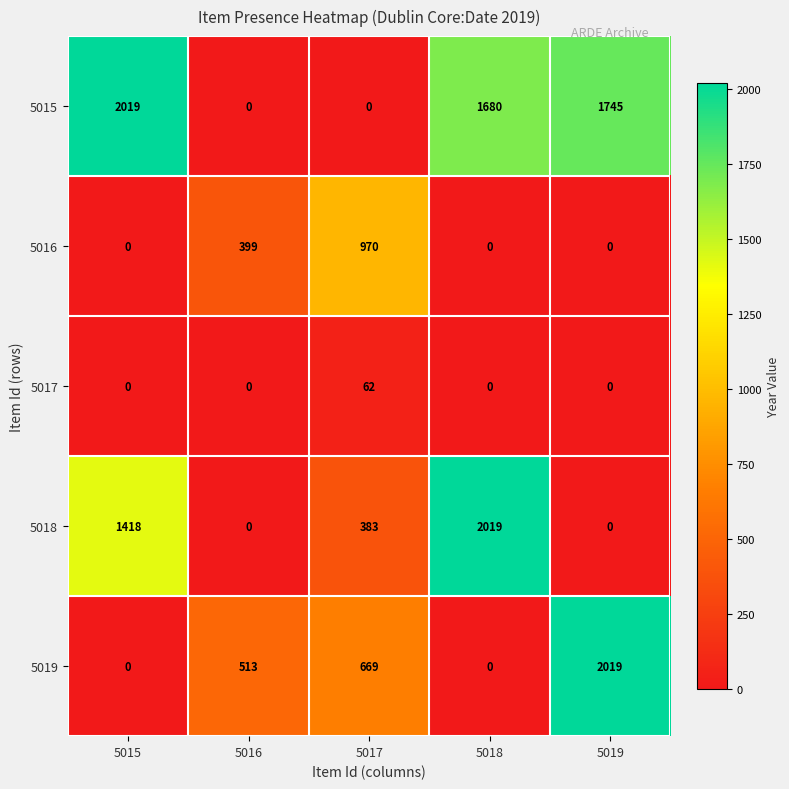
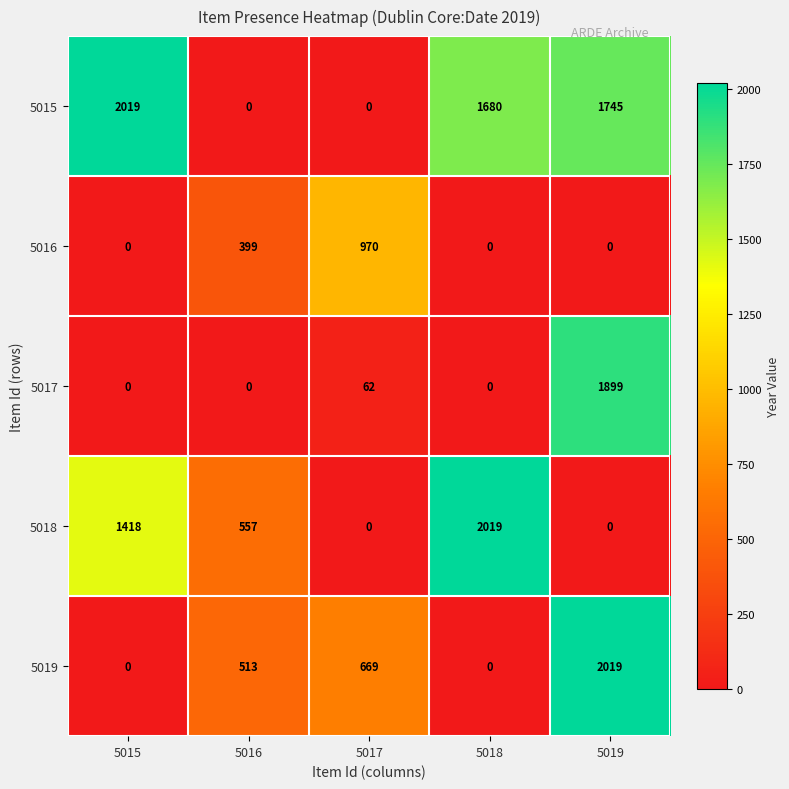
5017, 5019: 0 -> 1899
5018, 5016: 0 -> 557
5018, 5017: 383 -> 0
